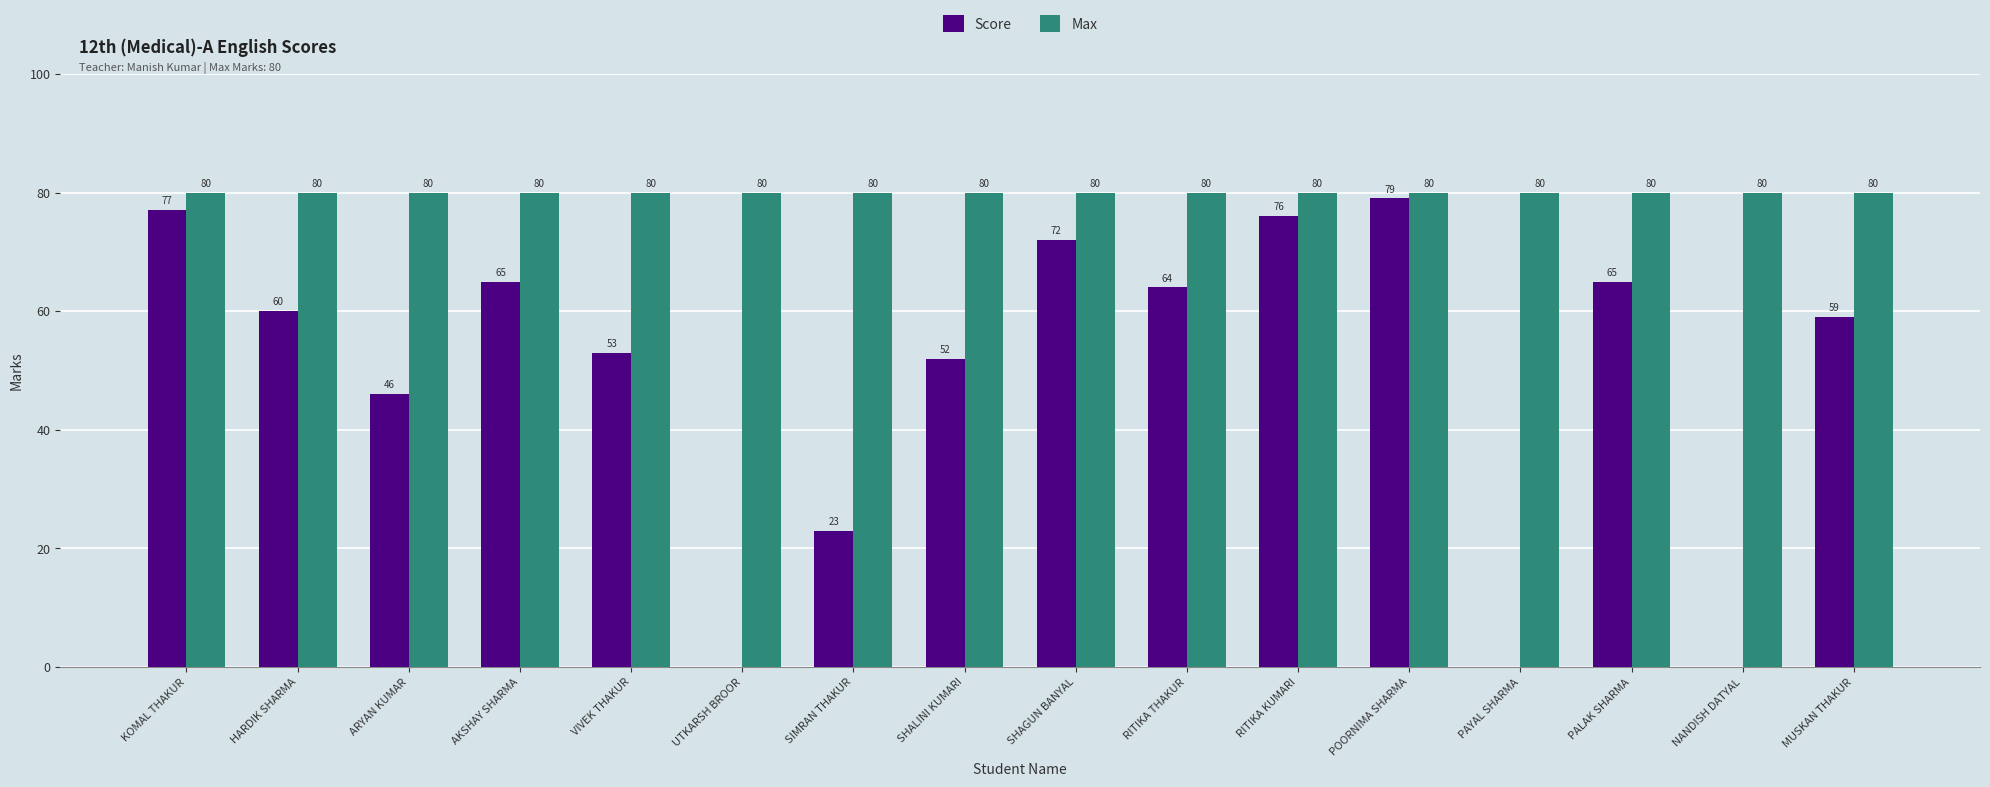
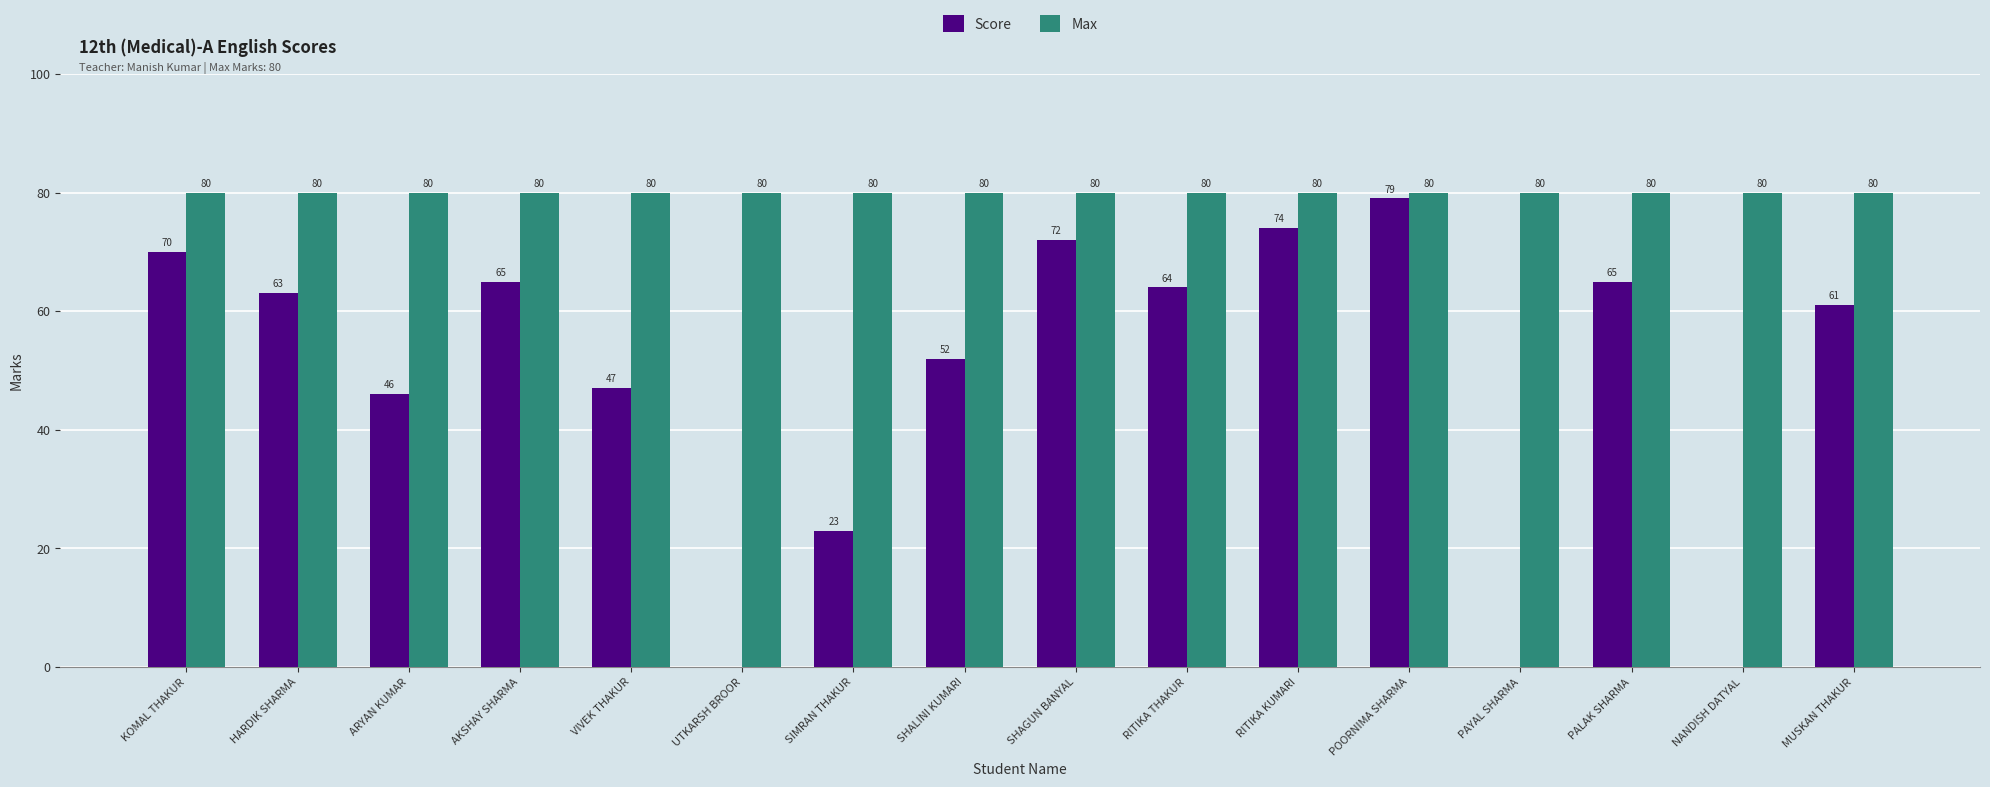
Score, KOMAL THAKUR: 77 -> 70
Score, HARDIK SHARMA: 60 -> 63
Score, VIVEK THAKUR: 53 -> 47
Score, RITIKA KUMARI: 76 -> 74
Score, MUSKAN THAKUR: 59 -> 61
